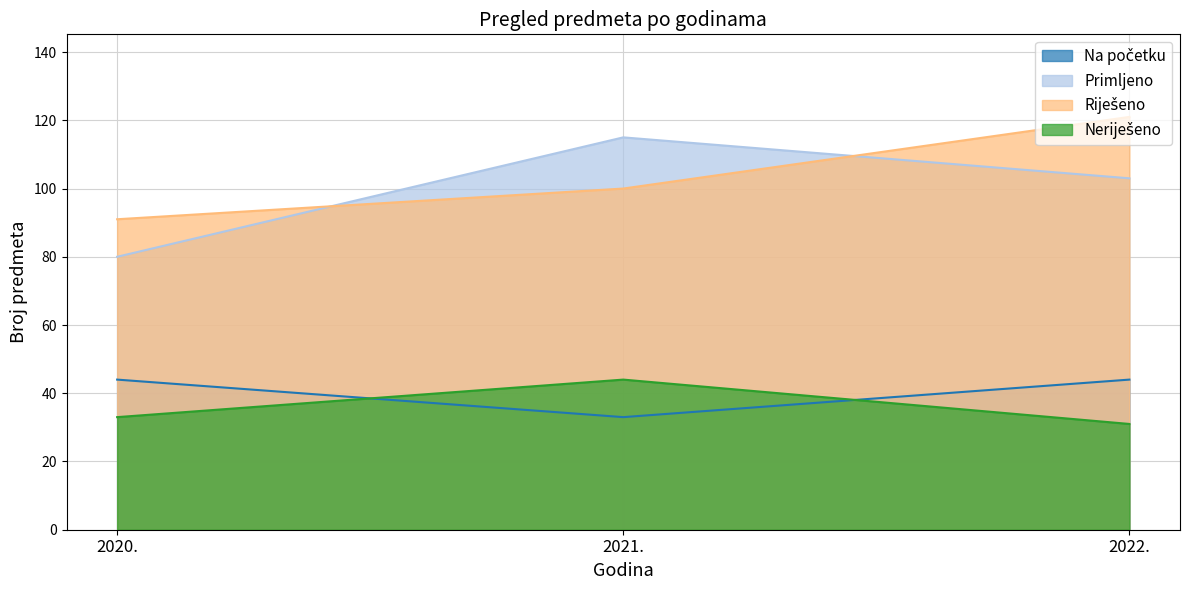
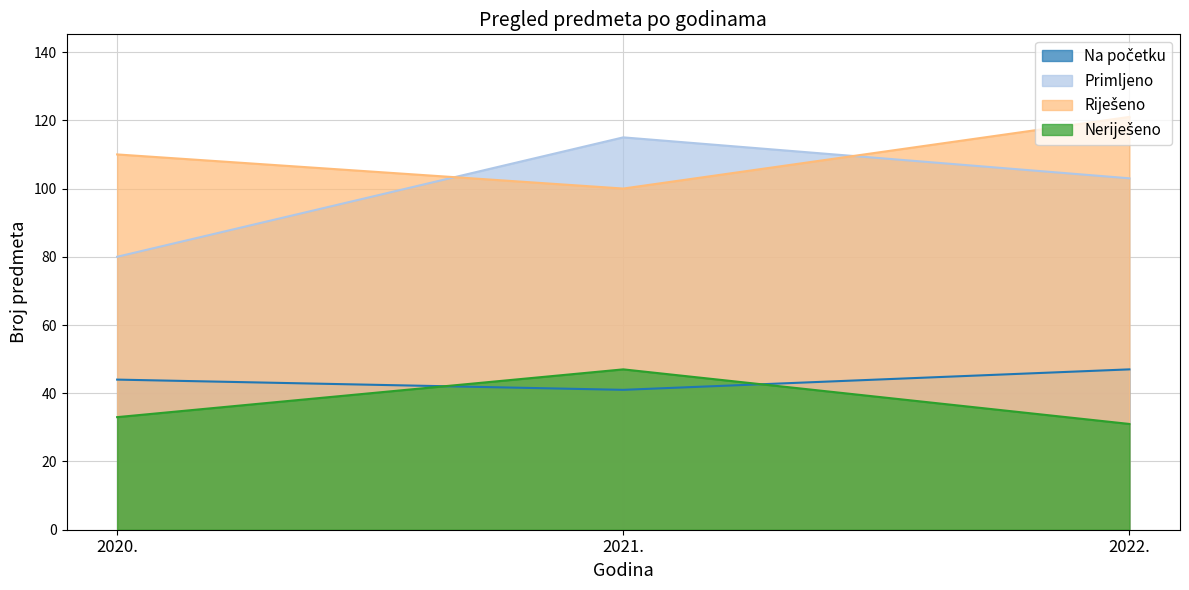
Riješeno, 2020.: 91 -> 110
Na početku, 2021.: 33 -> 41
Neriješeno, 2021.: 44 -> 47
Na početku, 2022.: 44 -> 47
